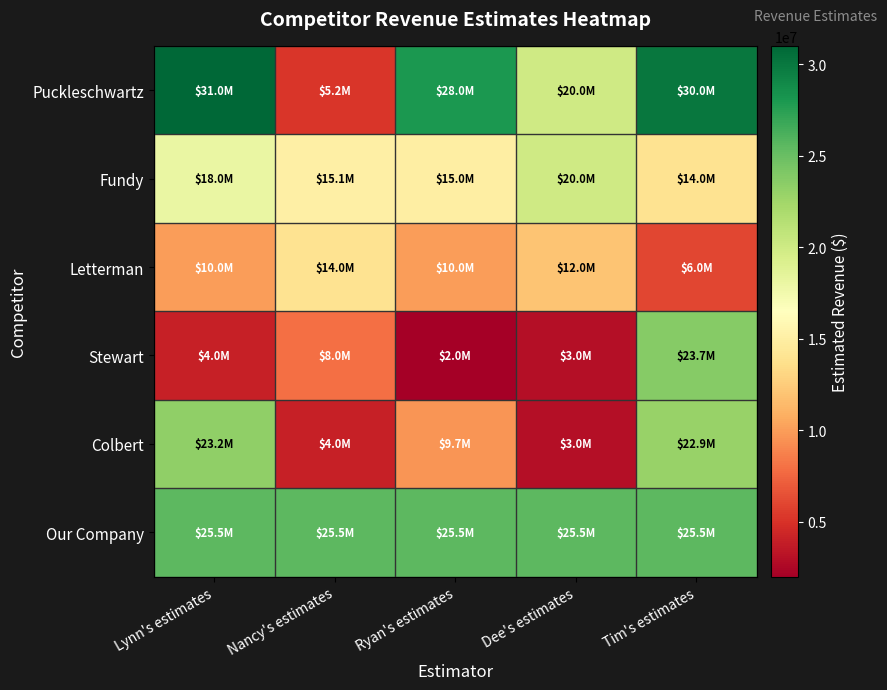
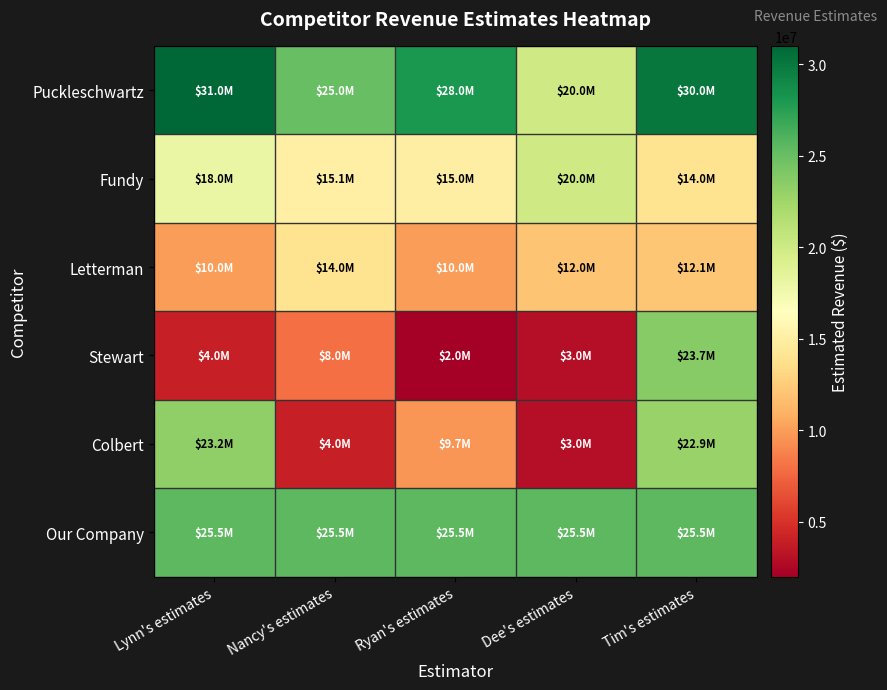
Puckleschwartz, Nancy's estimates: $5.2M -> $25.0M
Letterman, Tim's estimates: $6.0M -> $12.1M
